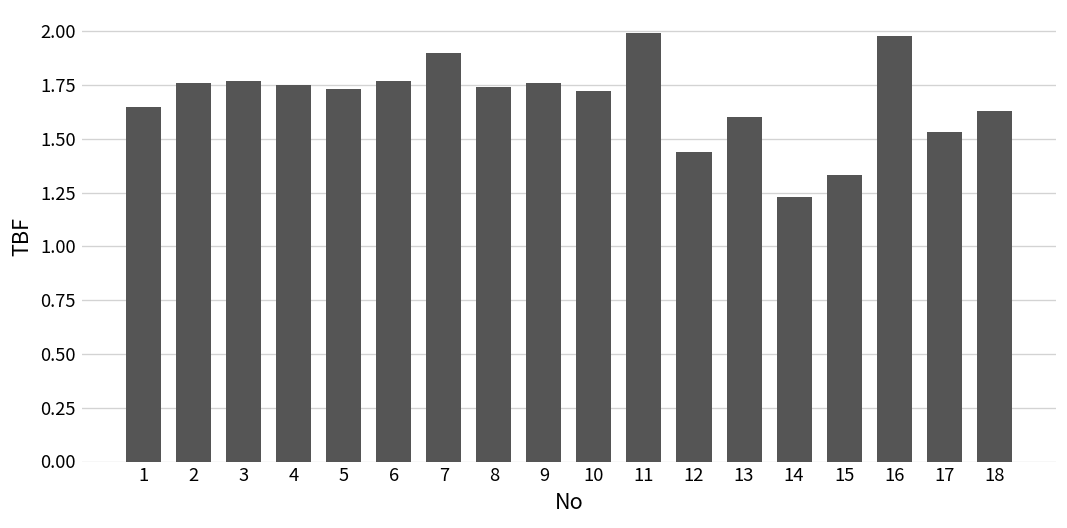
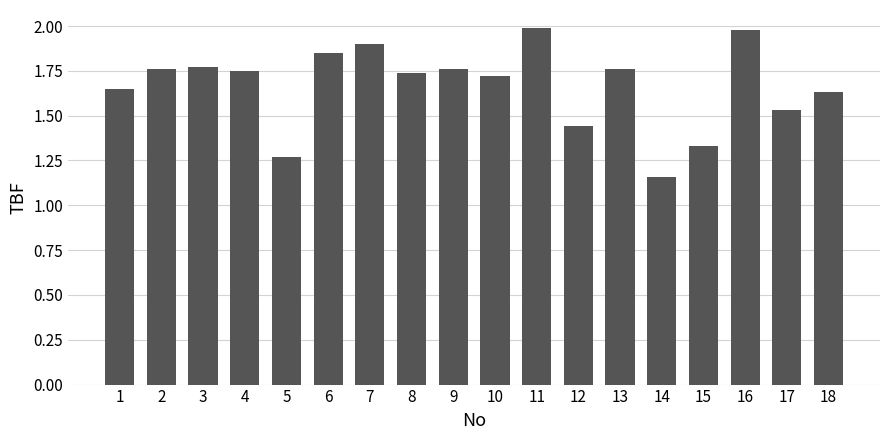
5: 1.73 -> 1.27
6: 1.77 -> 1.85
13: 1.60 -> 1.76
14: 1.23 -> 1.16
